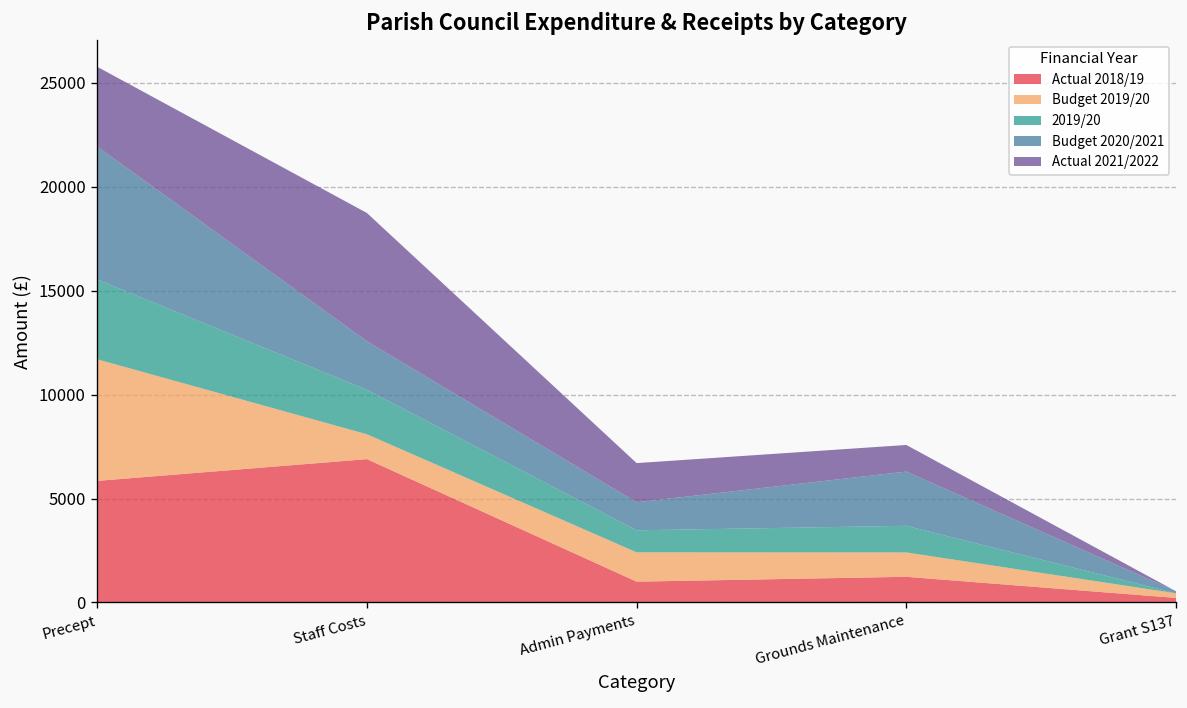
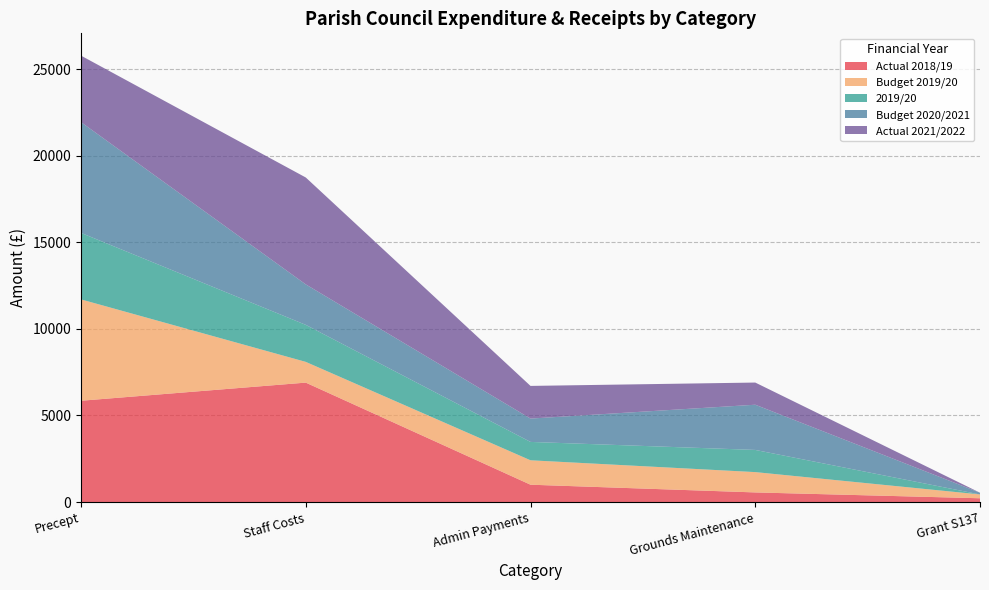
Actual 2018/19, Grounds Maintenance: 1200 -> 600
